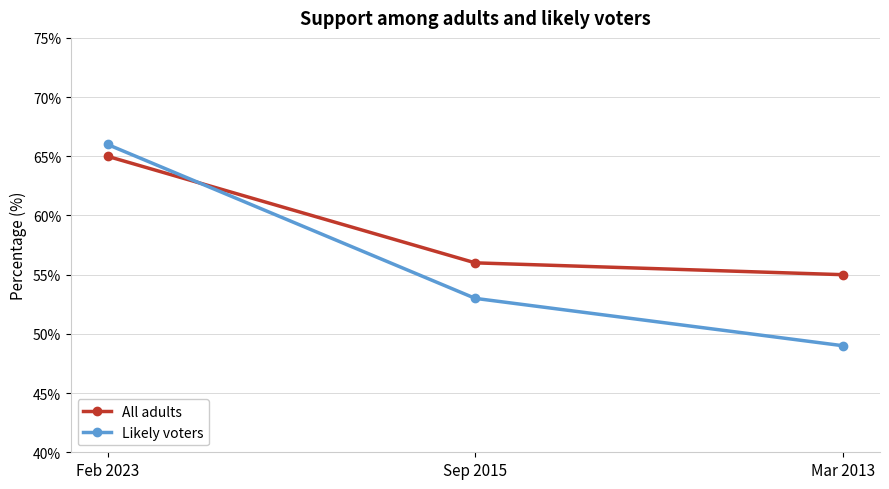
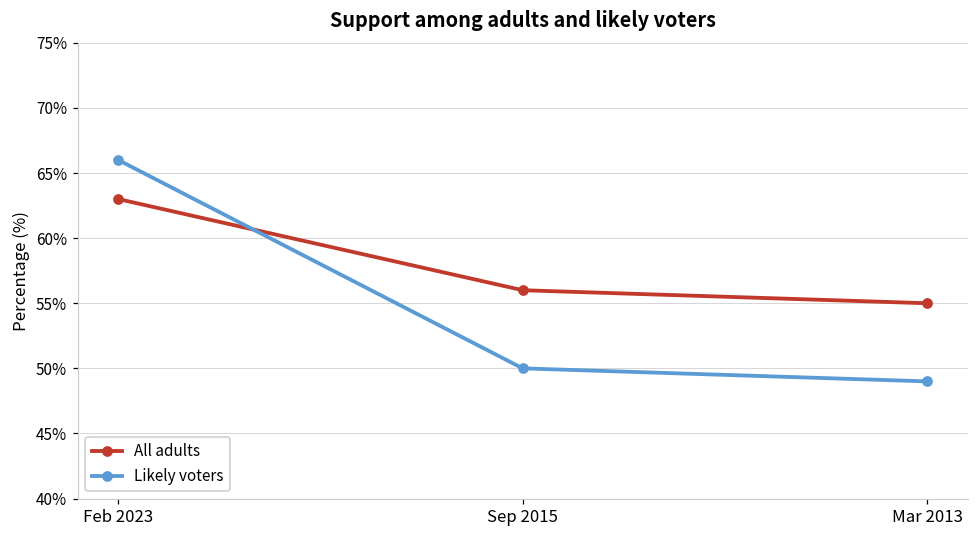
All adults, Feb 2023: 65% -> 63%
Likely voters, Sep 2015: 53% -> 50%
